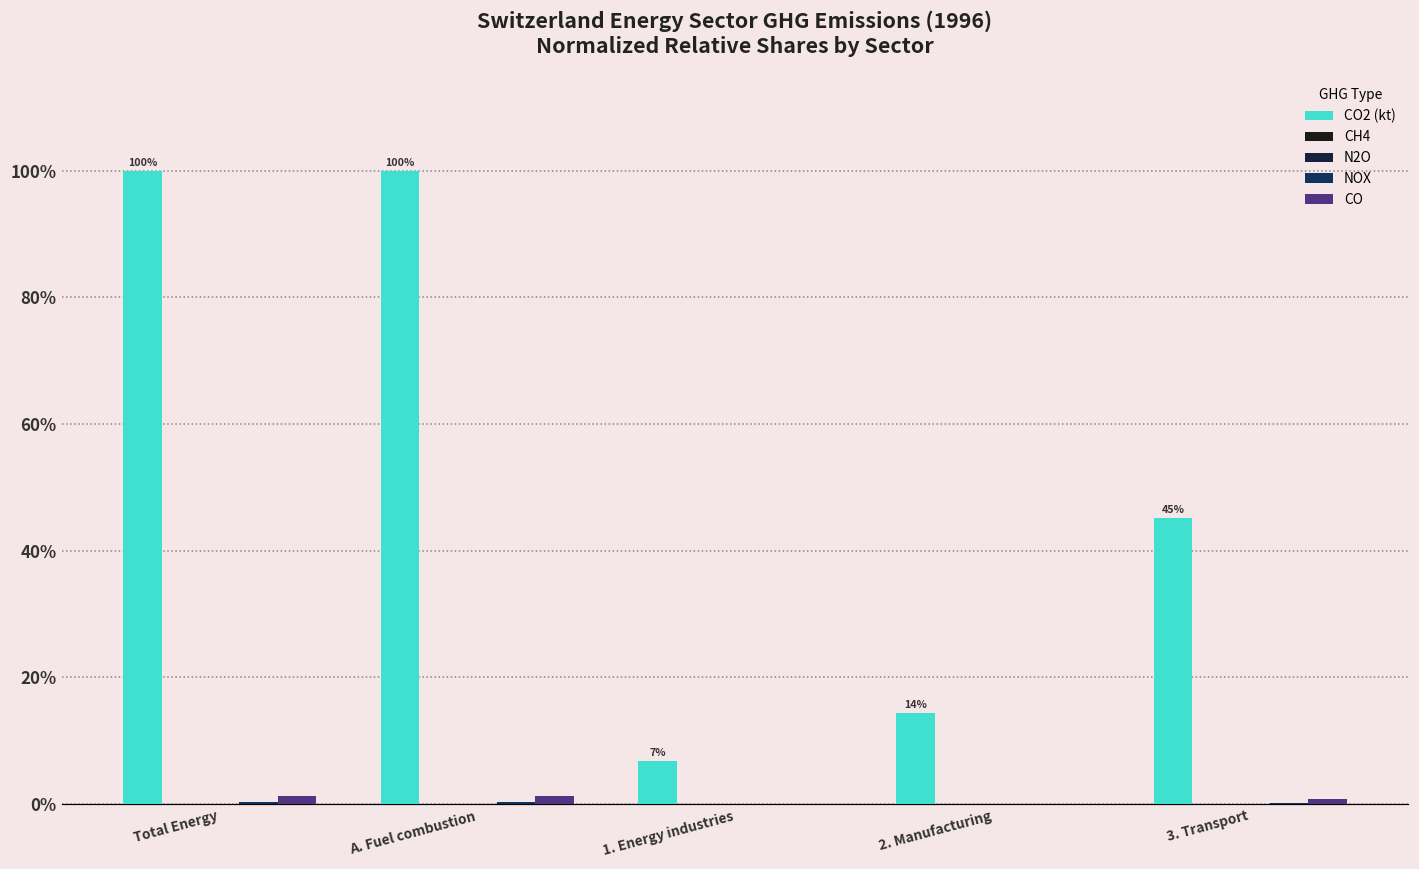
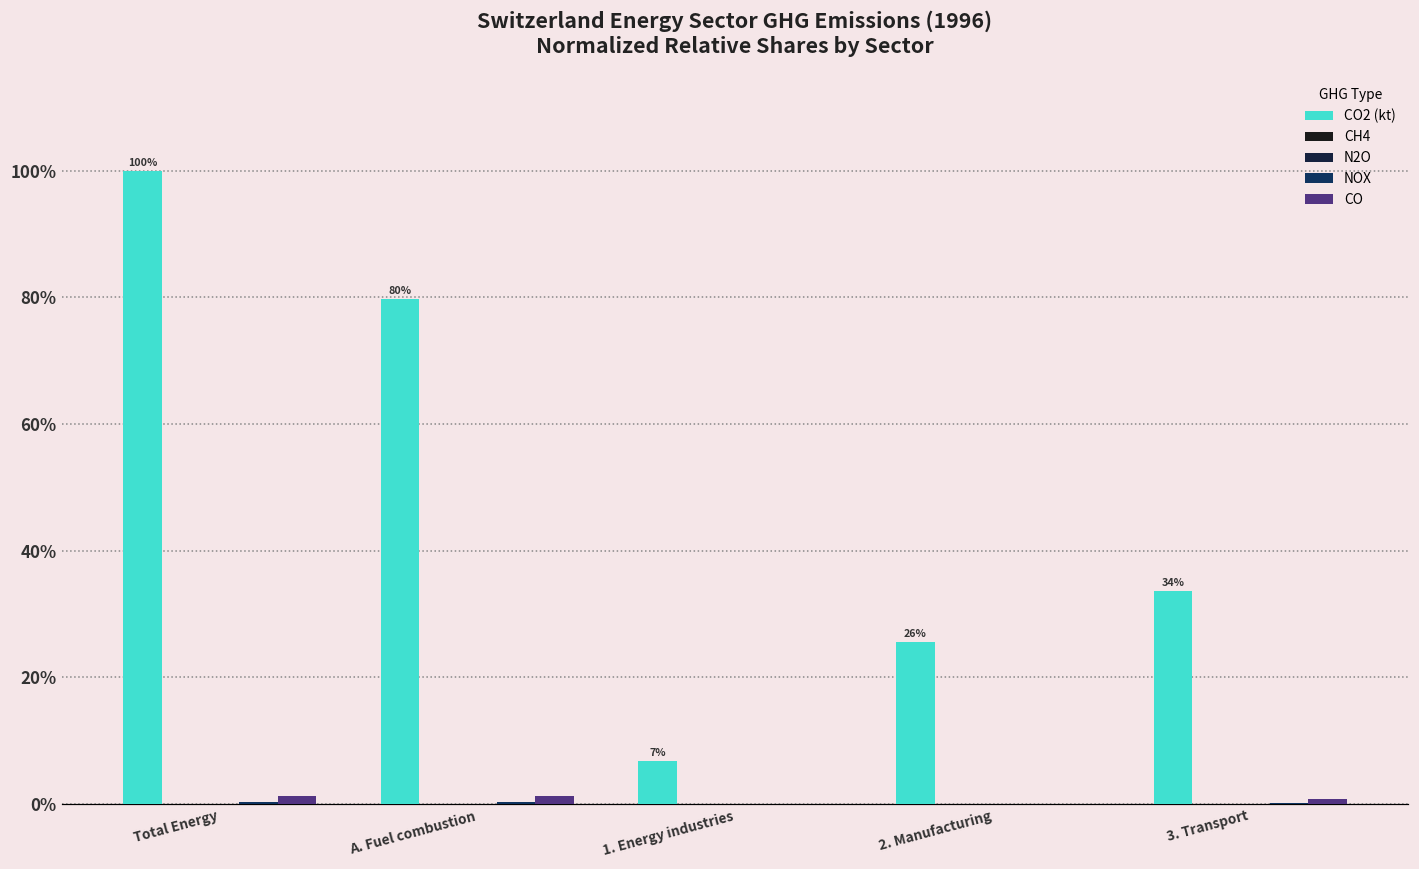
CO2 (kt), A. Fuel combustion: 100% -> 80%
CO2 (kt), 2. Manufacturing: 14% -> 26%
CO2 (kt), 3. Transport: 45% -> 34%
